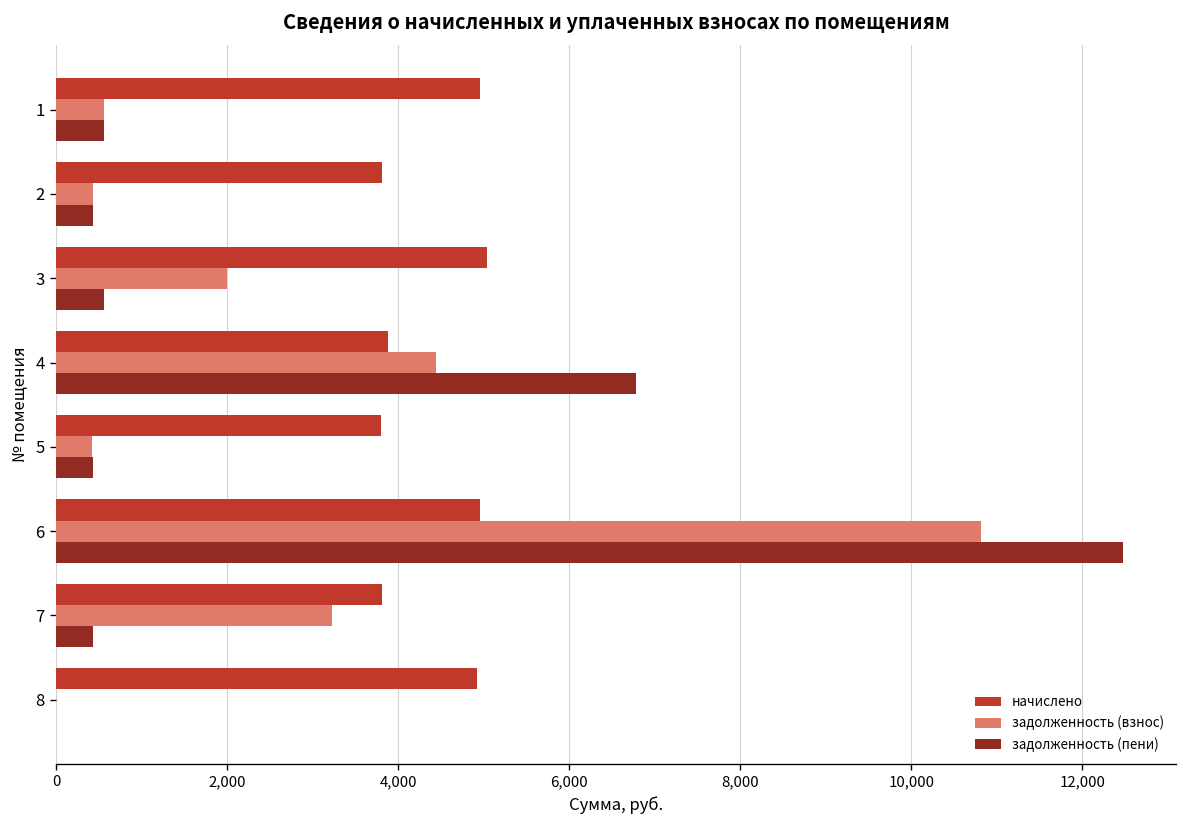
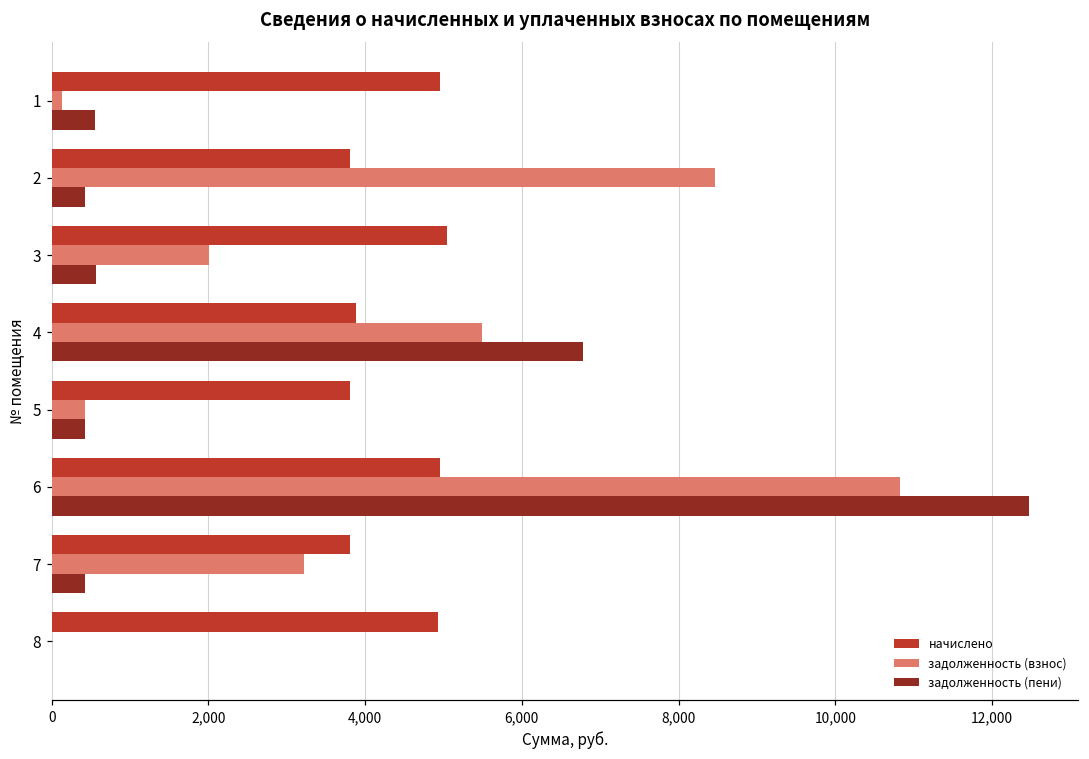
задолженность (взнос), 1: 600 -> 100
задолженность (взнос), 2: 400 -> 8,500
задолженность (взнос), 4: 4,400 -> 5,500
